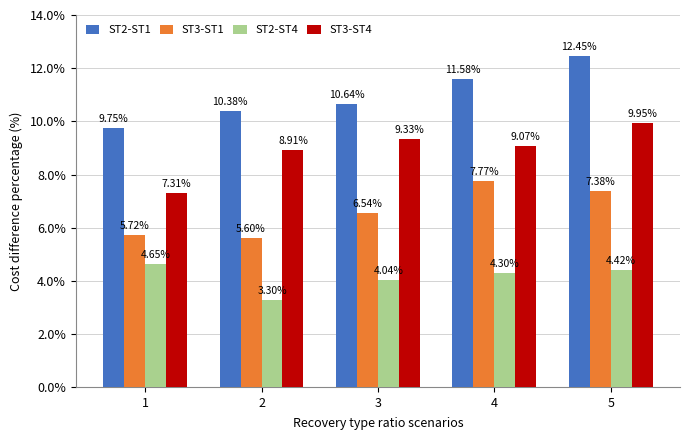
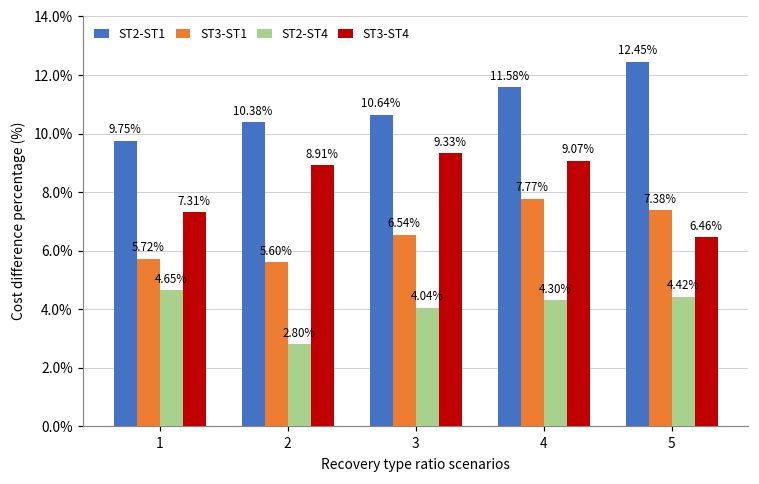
ST2-ST4, 2: 3.30% -> 2.80%
ST3-ST4, 5: 9.95% -> 6.46%
